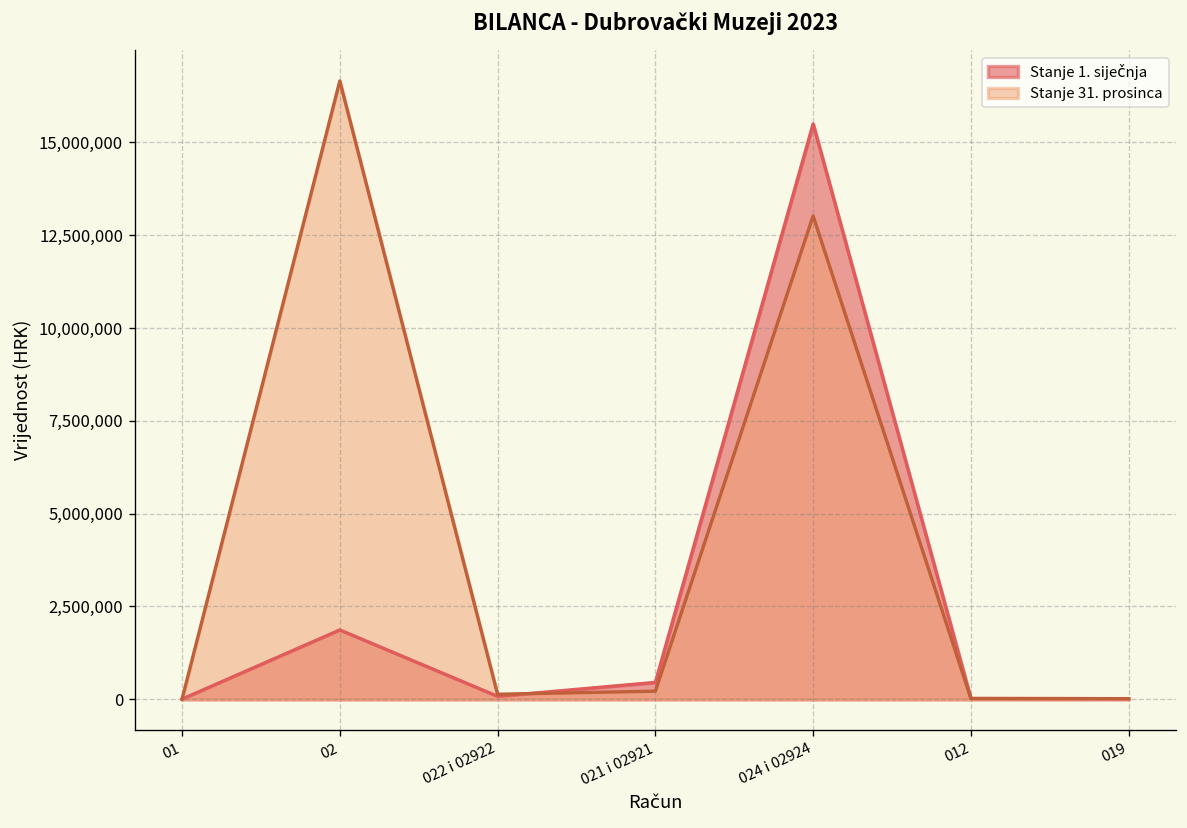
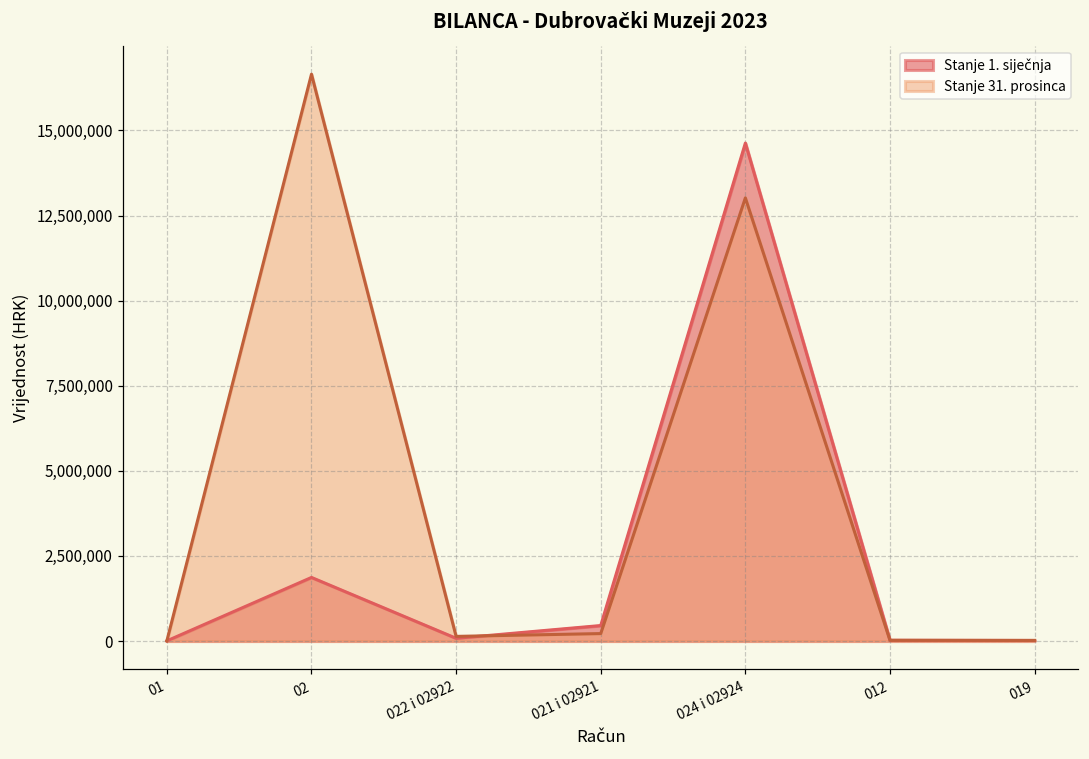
Stanje 1. siječnja, 024 i 02924: 15,500,000 -> 14,600,000
